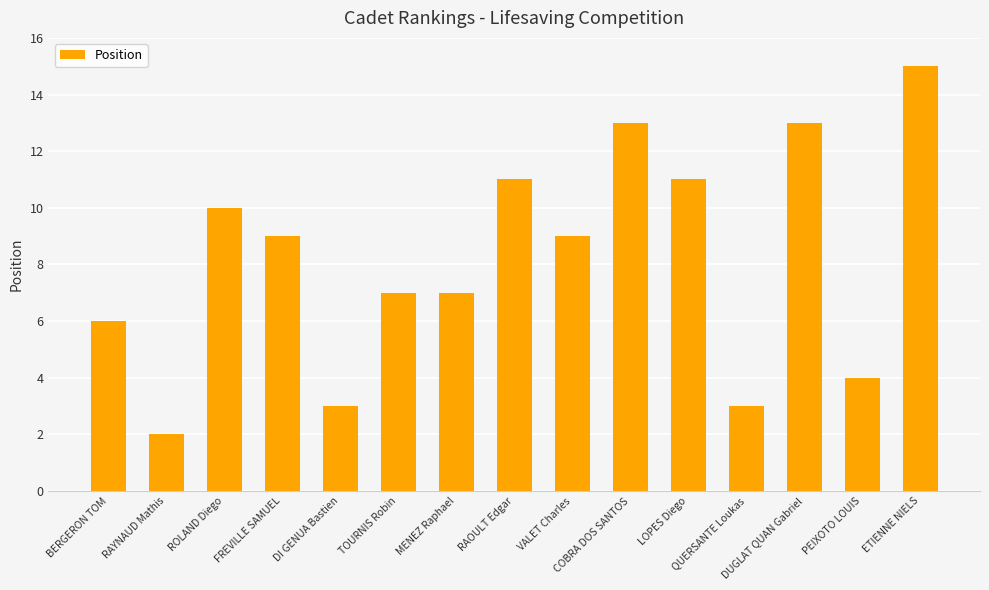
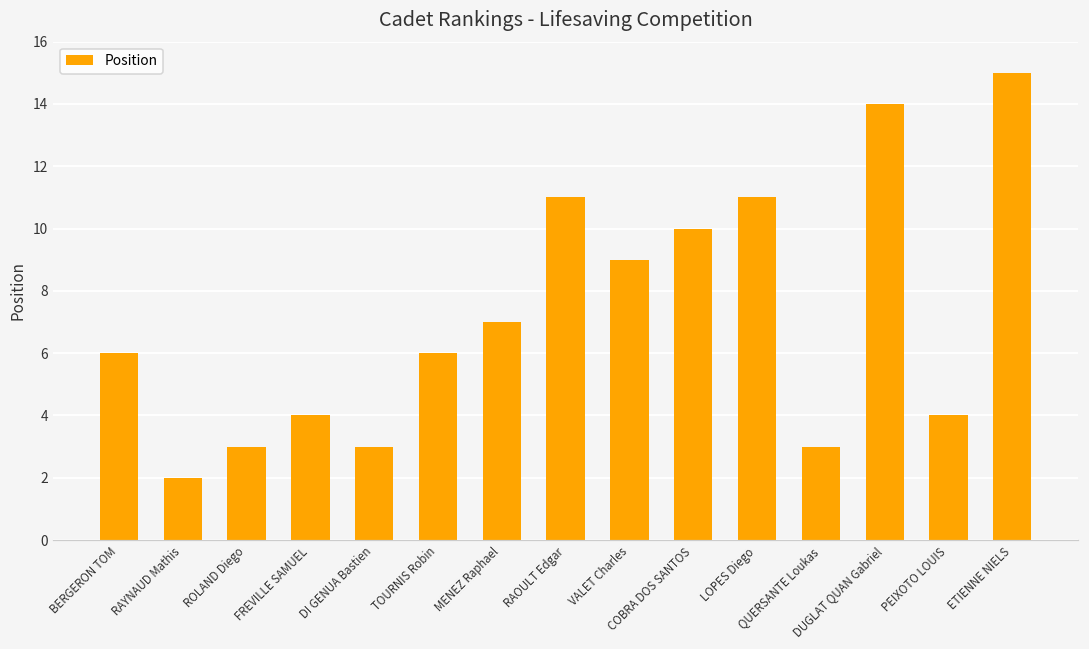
ROLAND Diego: 10 -> 3
FREVILLE SAMUEL: 9 -> 4
TOURNIS Robin: 7 -> 6
COBRA DOS SANTOS: 13 -> 10
DUGLAT QUAN Gabriel: 13 -> 14
